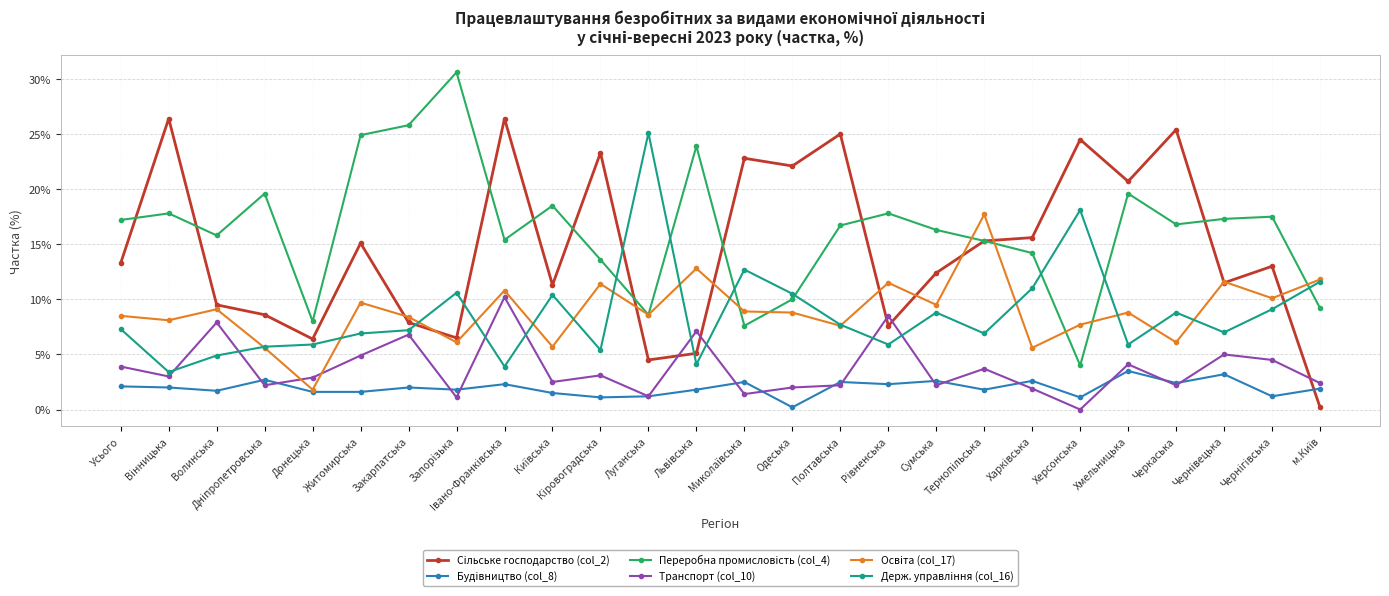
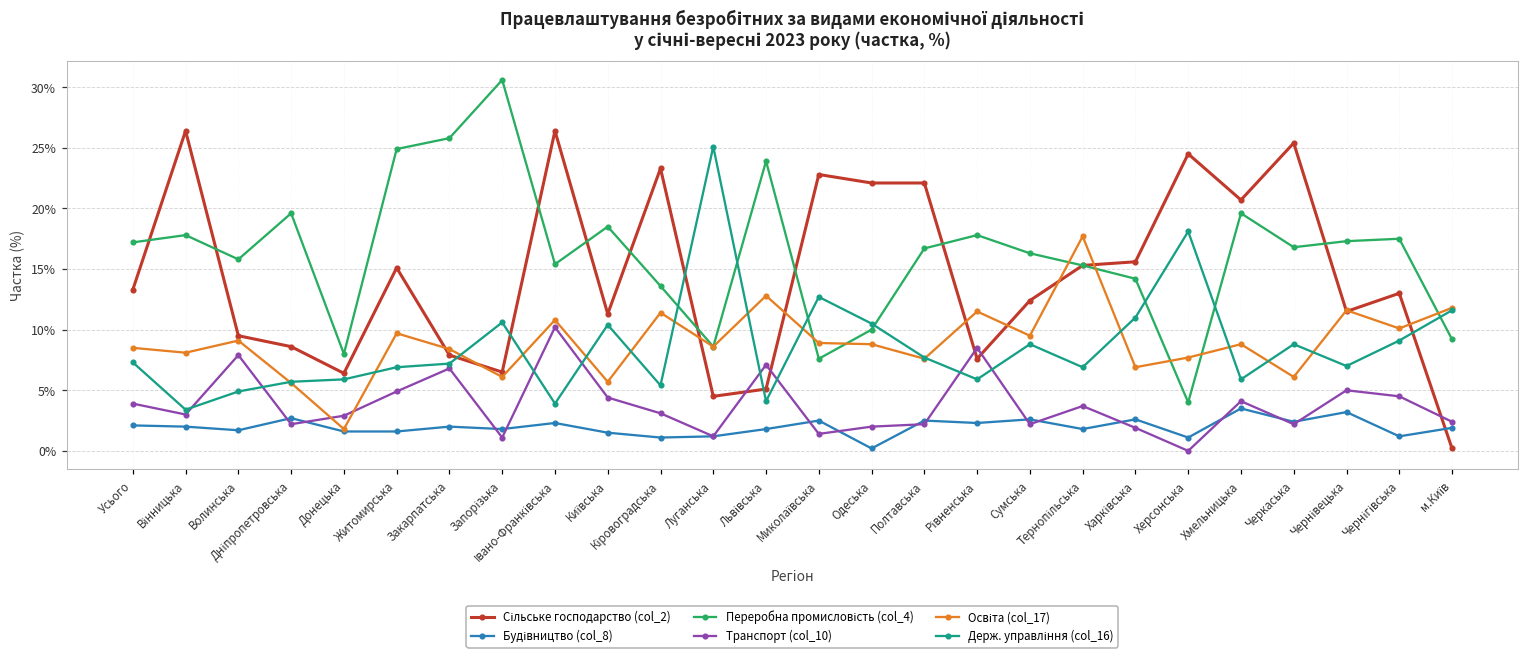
Транспорт (col_10), Київська: 2.5% -> 4.4%
Сільське господарство (col_2), Полтавська: 25.0% -> 22.1%
Освіта (col_17), Харківська: 5.6% -> 6.9%
